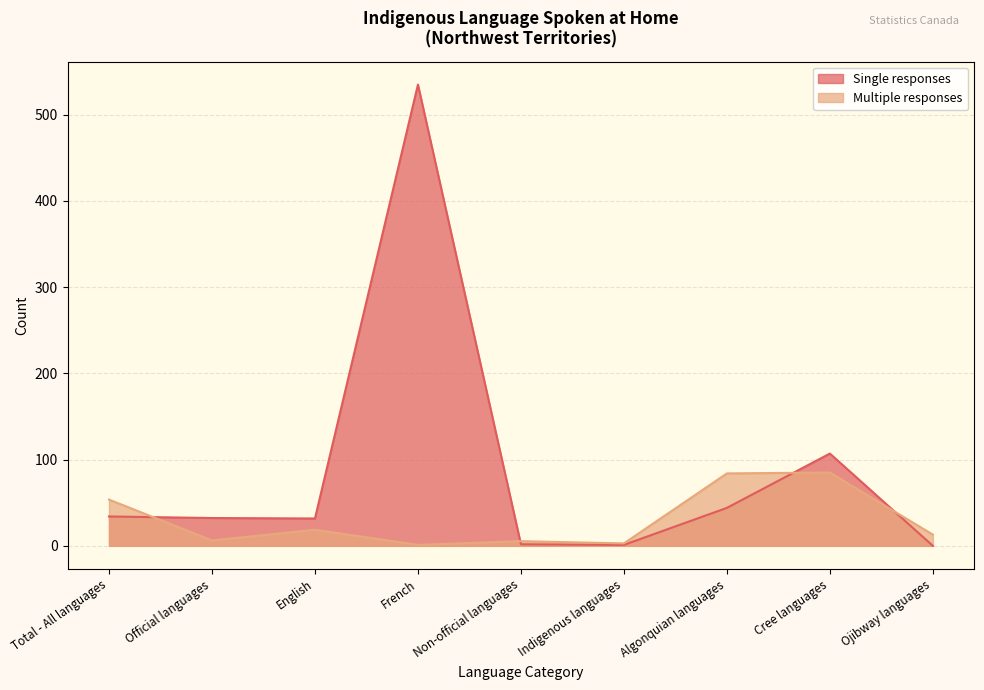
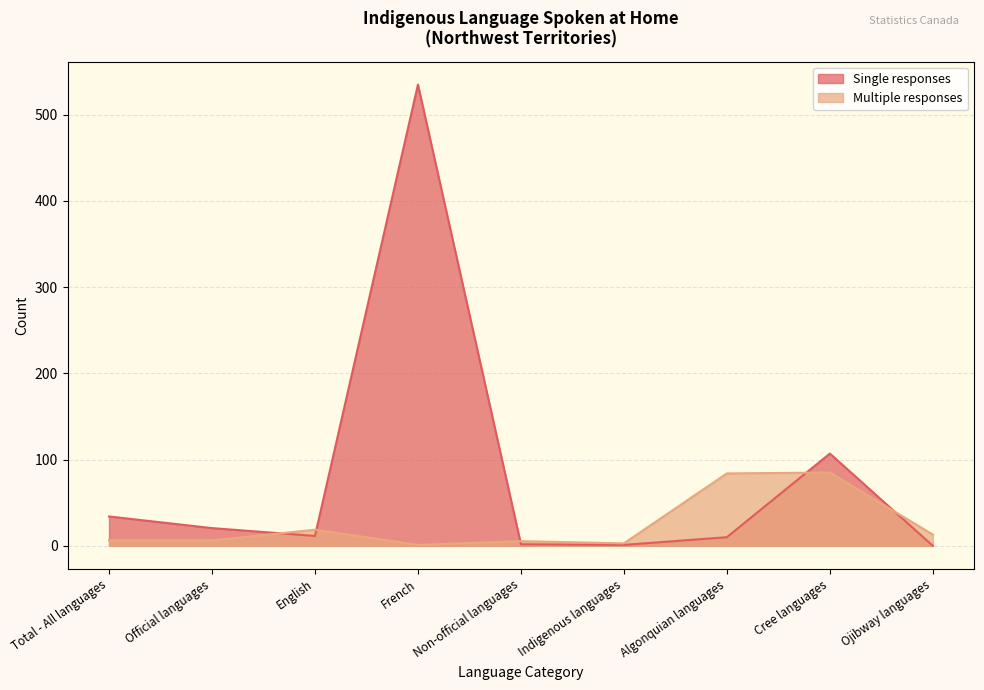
Multiple responses, Total - All languages: 50 -> 10
Single responses, Official languages: 30 -> 20
Single responses, English: 30 -> 10
Single responses, Algonquian languages: 40 -> 10
